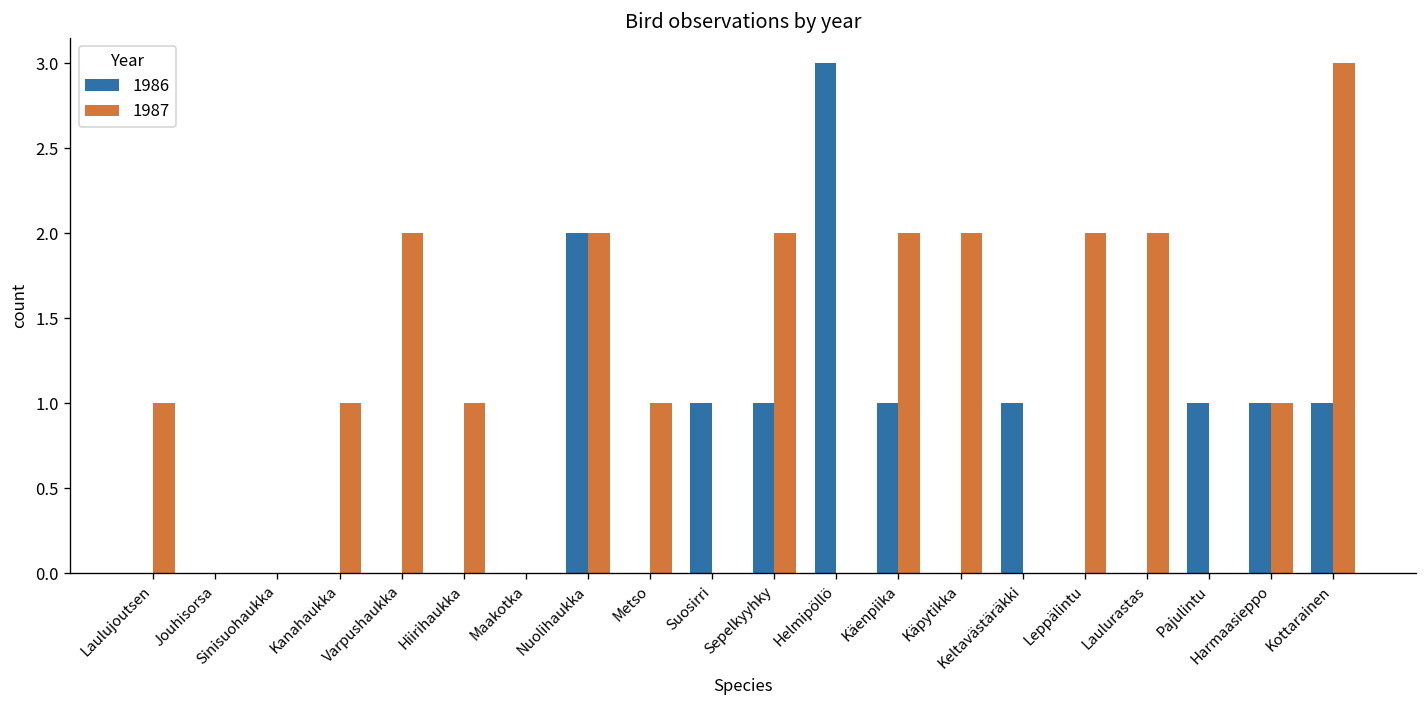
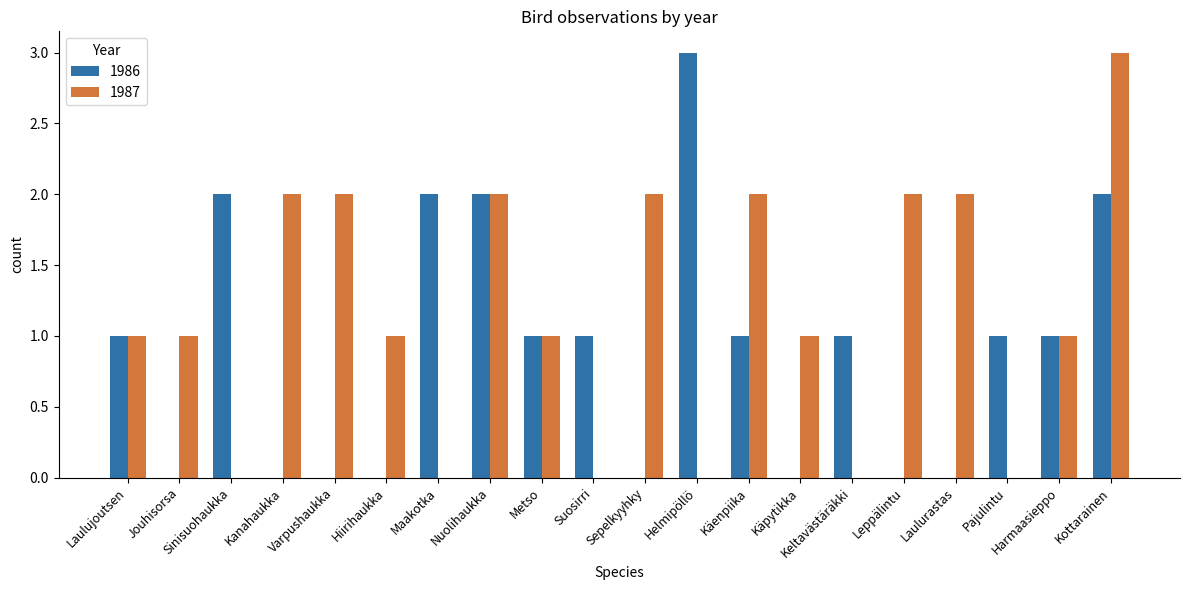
1986, Laulujoutsen: 0 -> 1
1987, Jouhisorsa: 0 -> 1
1986, Sinisuohaukka: 0 -> 2
1987, Kanahaukka: 1 -> 2
1986, Maakotka: 0 -> 2
1986, Metso: 0 -> 1
1986, Sepelkyyhky: 1 -> 0
1987, Käpytikka: 2 -> 1
1986, Kottarainen: 1 -> 2
